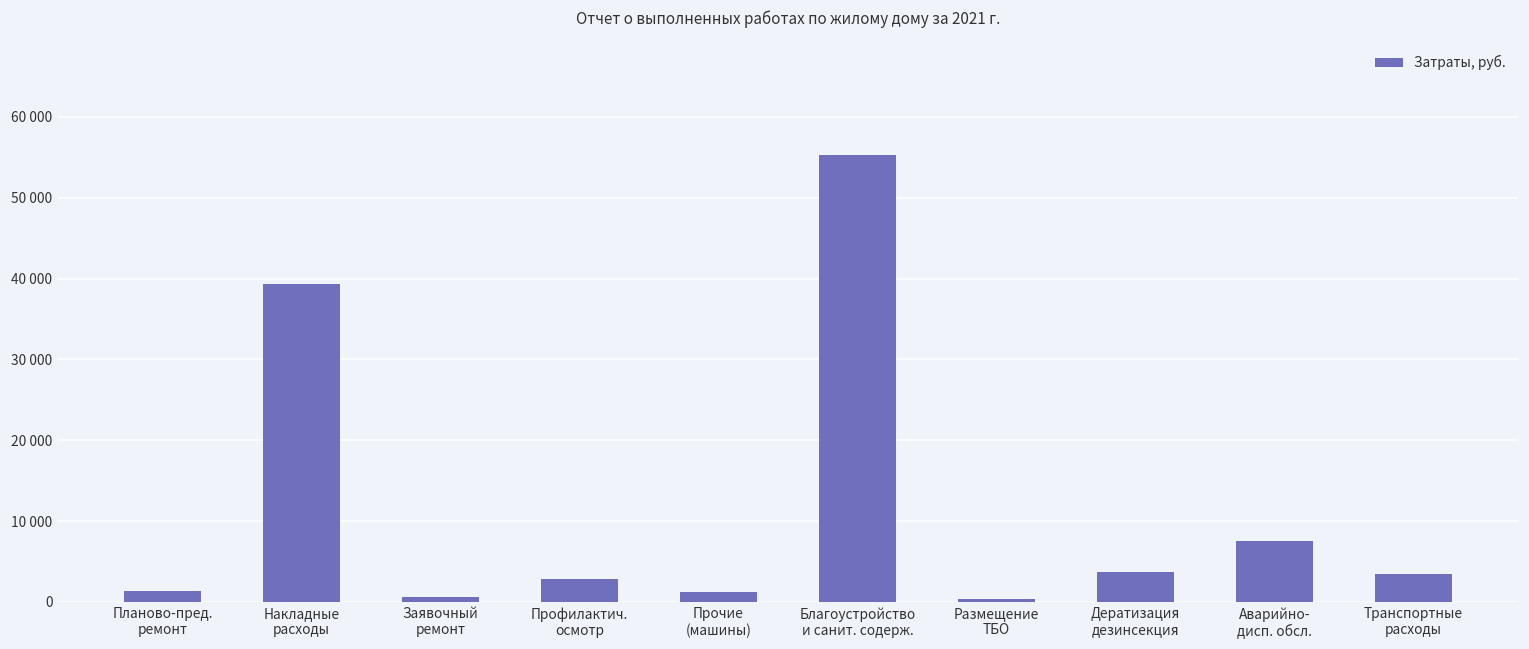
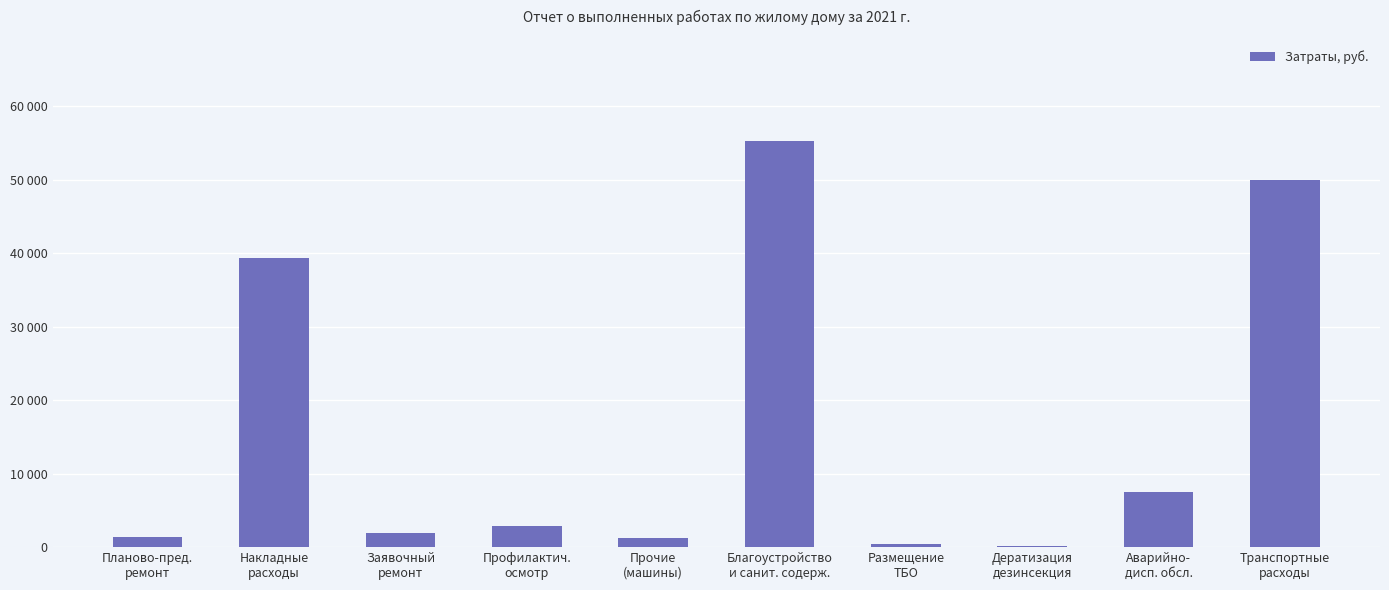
Заявочный ремонт: 1000 -> 2000
Дератизация дезинсекция: 4000 -> 0
Транспортные расходы: 3000 -> 50000
